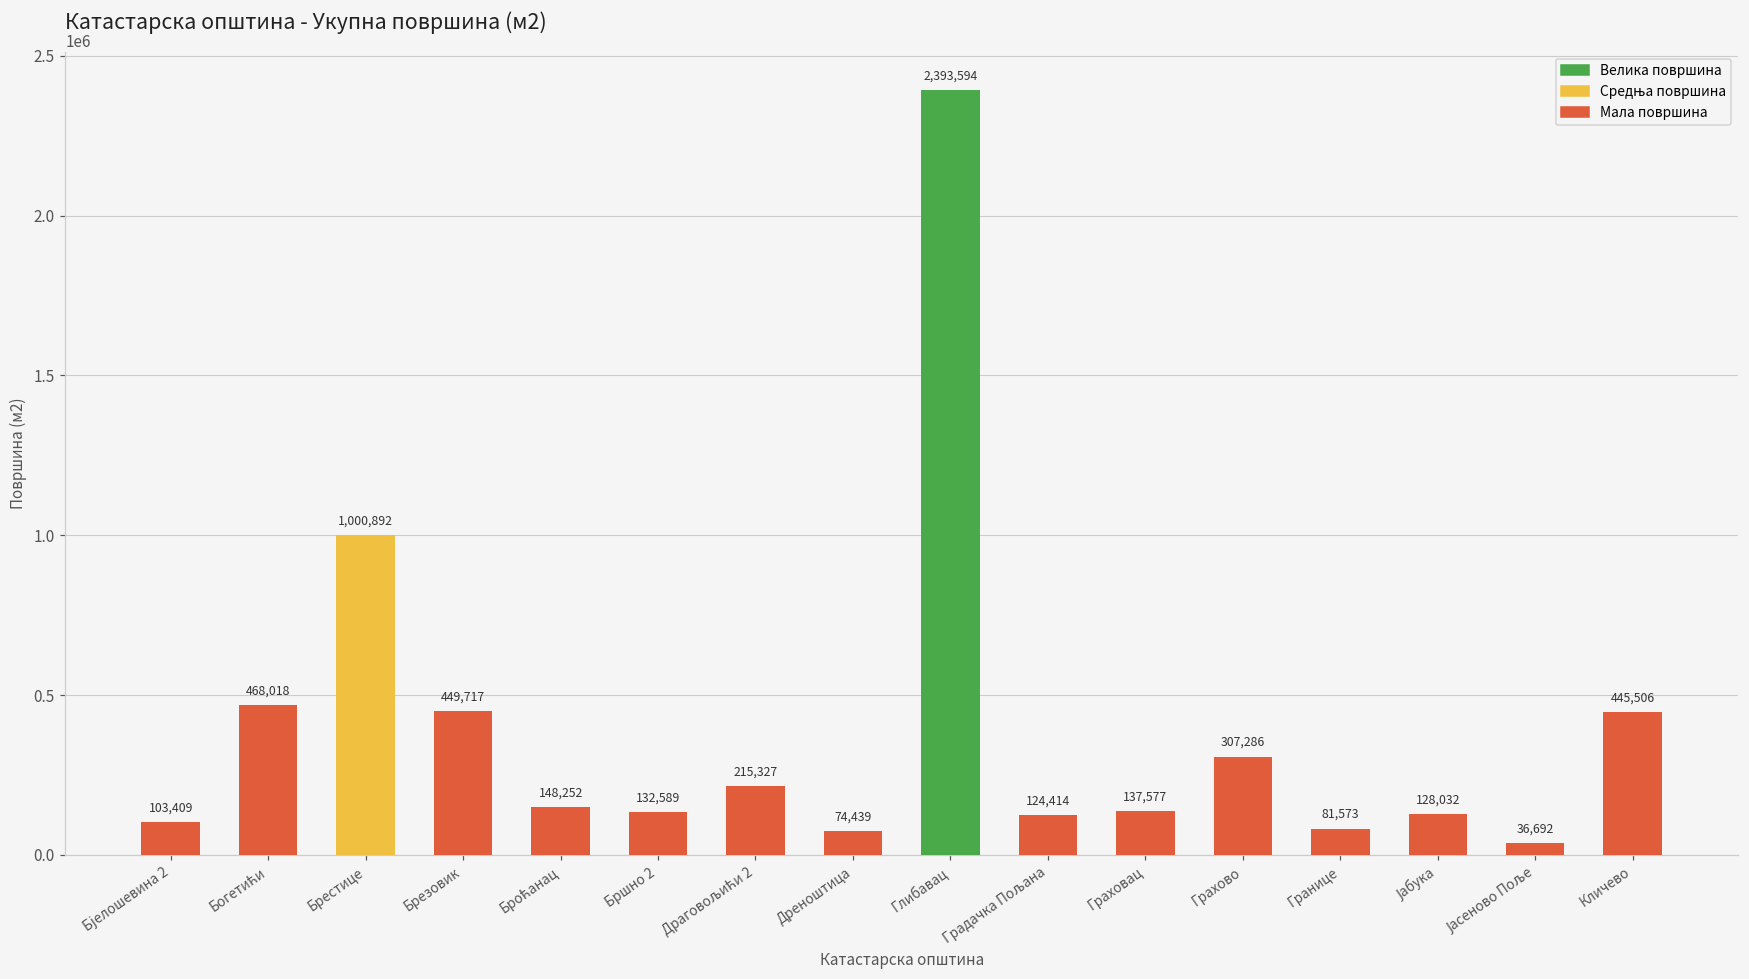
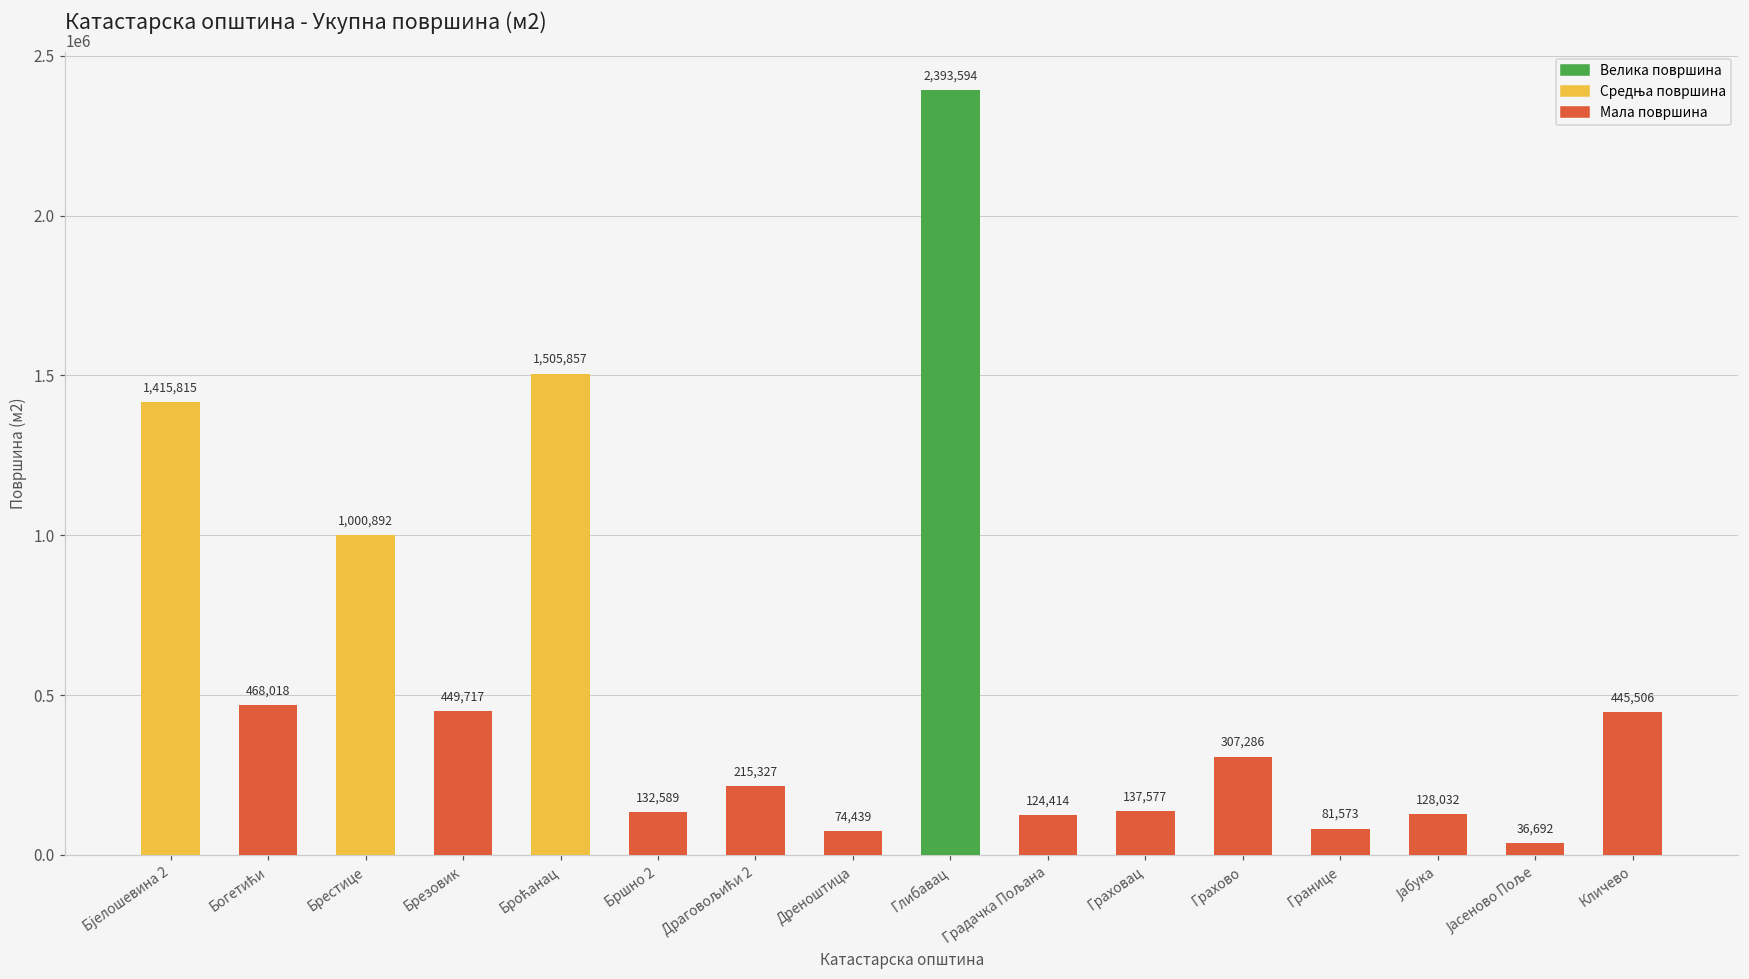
Бјелошевина 2: 103,409 -> 1,415,815
Броћанац: 148,252 -> 1,505,857
